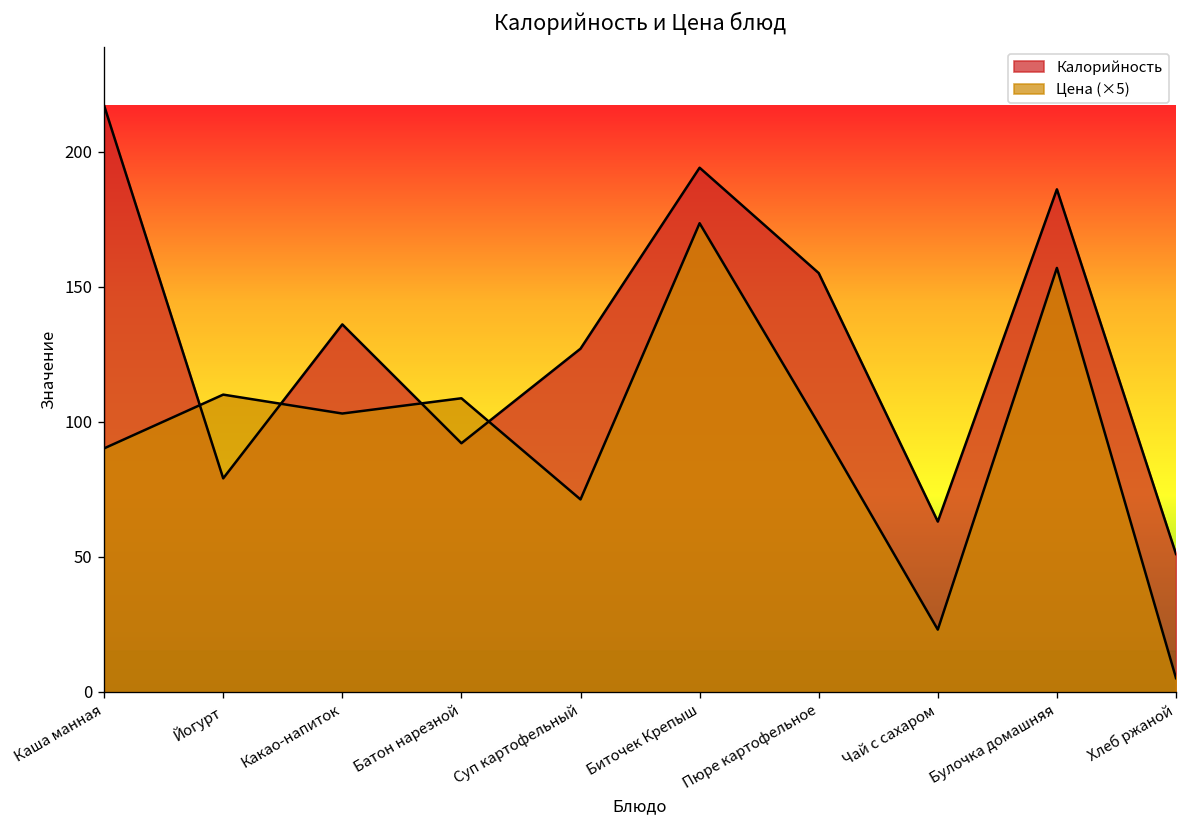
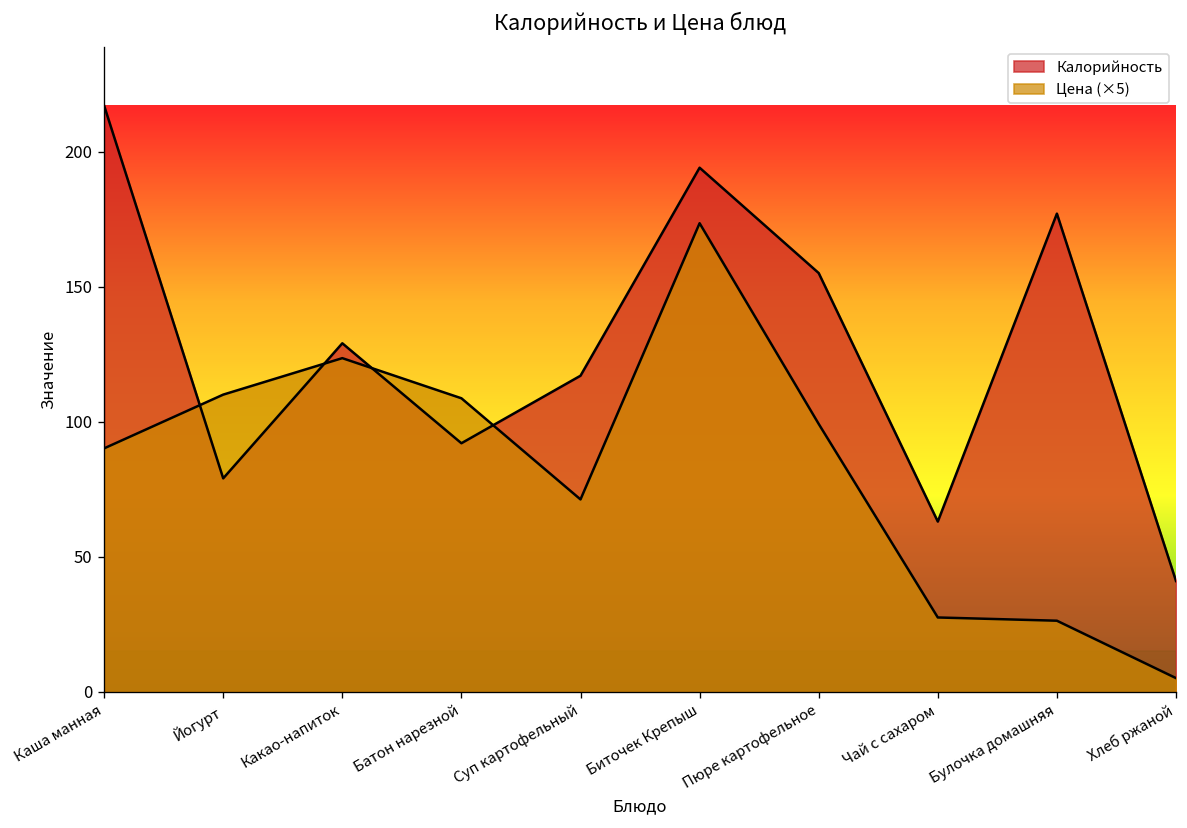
Калорийность, Какао-напиток: 136 -> 129
Цена (×5), Какао-напиток: 103 -> 124
Калорийность, Суп картофельный: 127 -> 117
Цена (×5), Чай с сахаром: 23 -> 28
Калорийность, Булочка домашняя: 186 -> 177
Цена (×5), Булочка домашняя: 157 -> 26
Калорийность, Хлеб ржаной: 51 -> 41
